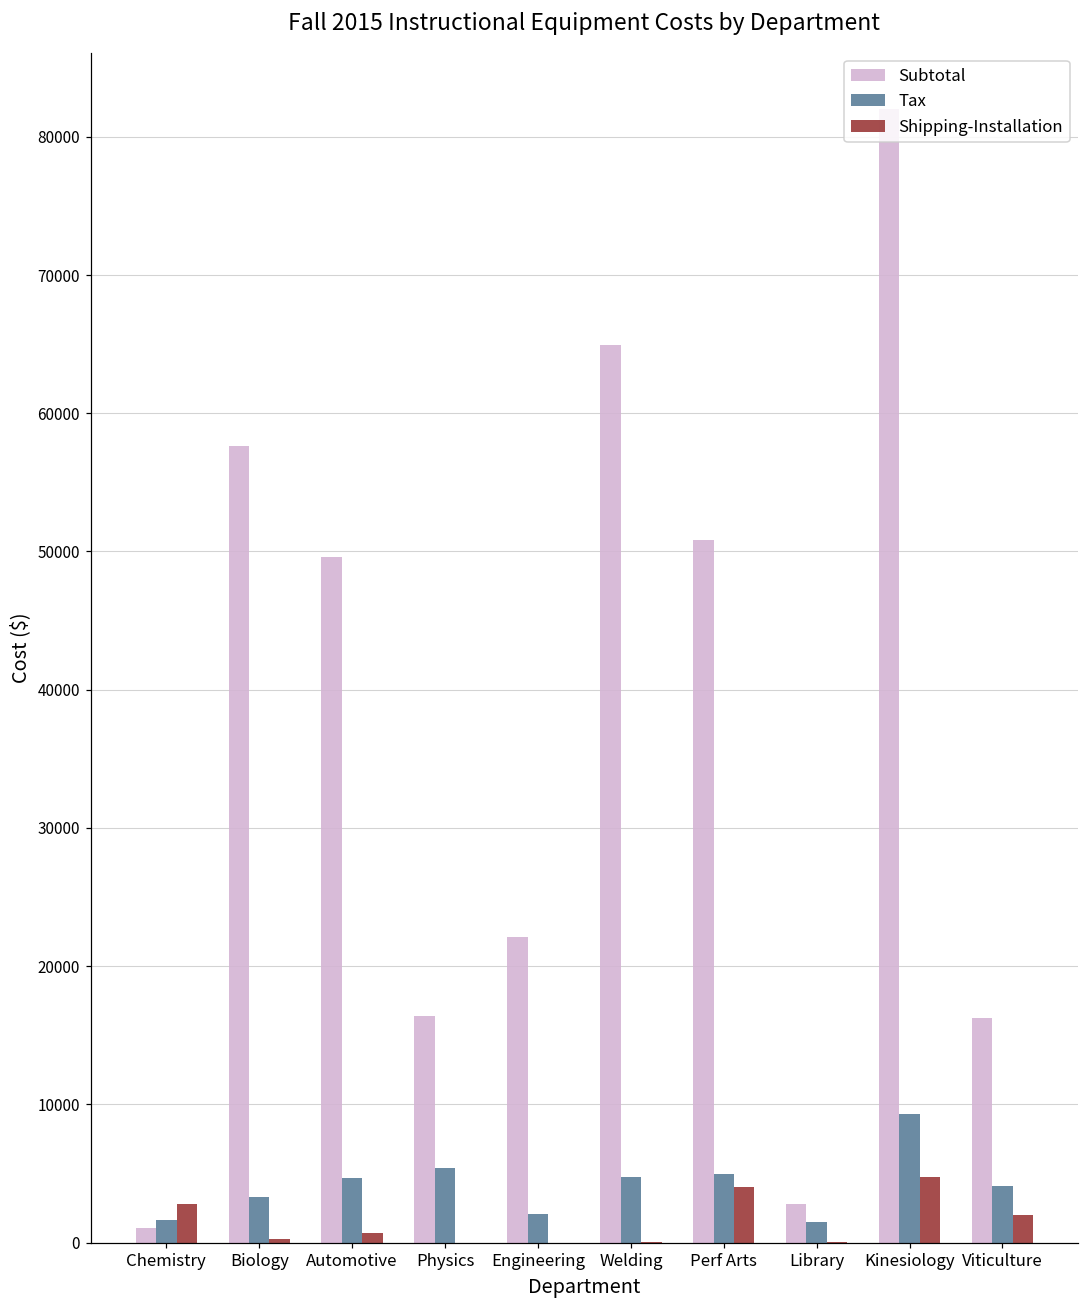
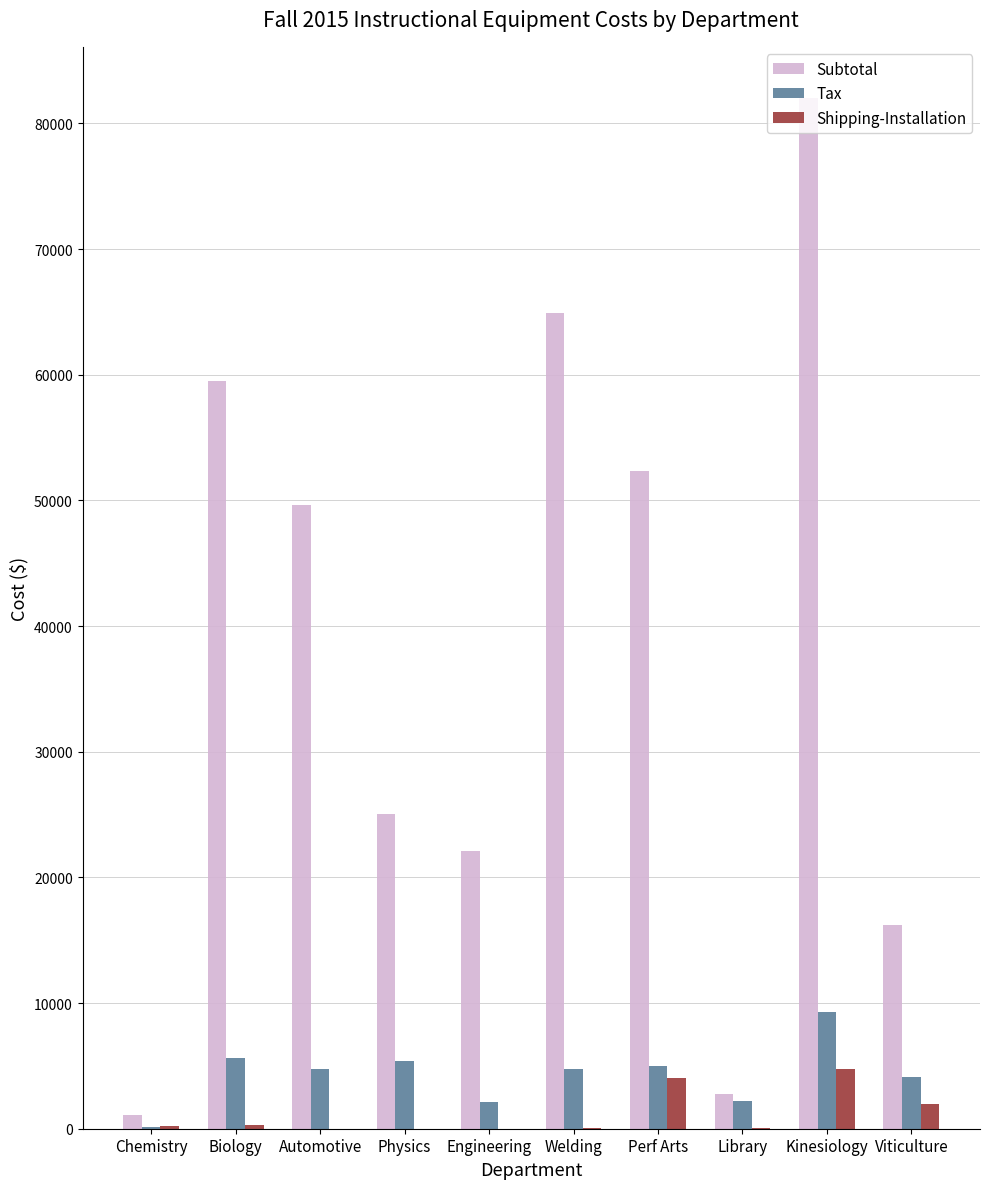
Tax, Chemistry: 1600 -> 100
Shipping-Installation, Chemistry: 2800 -> 200
Subtotal, Biology: 57600 -> 59500
Tax, Biology: 3300 -> 5700
Shipping-Installation, Automotive: 700 -> 0
Subtotal, Physics: 16400 -> 25100
Subtotal, Perf Arts: 50900 -> 52400
Tax, Library: 1500 -> 2200
